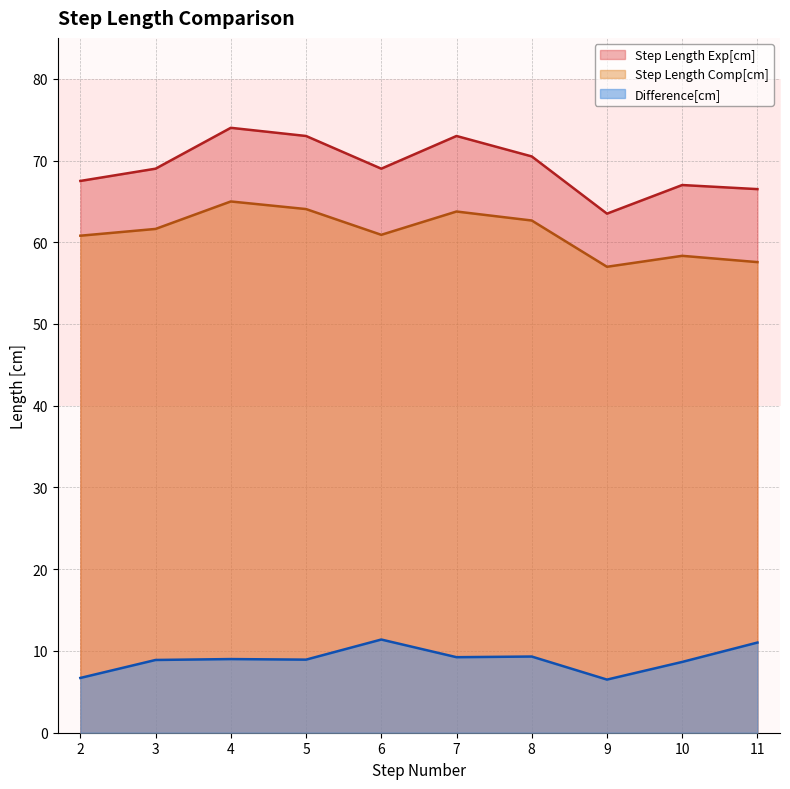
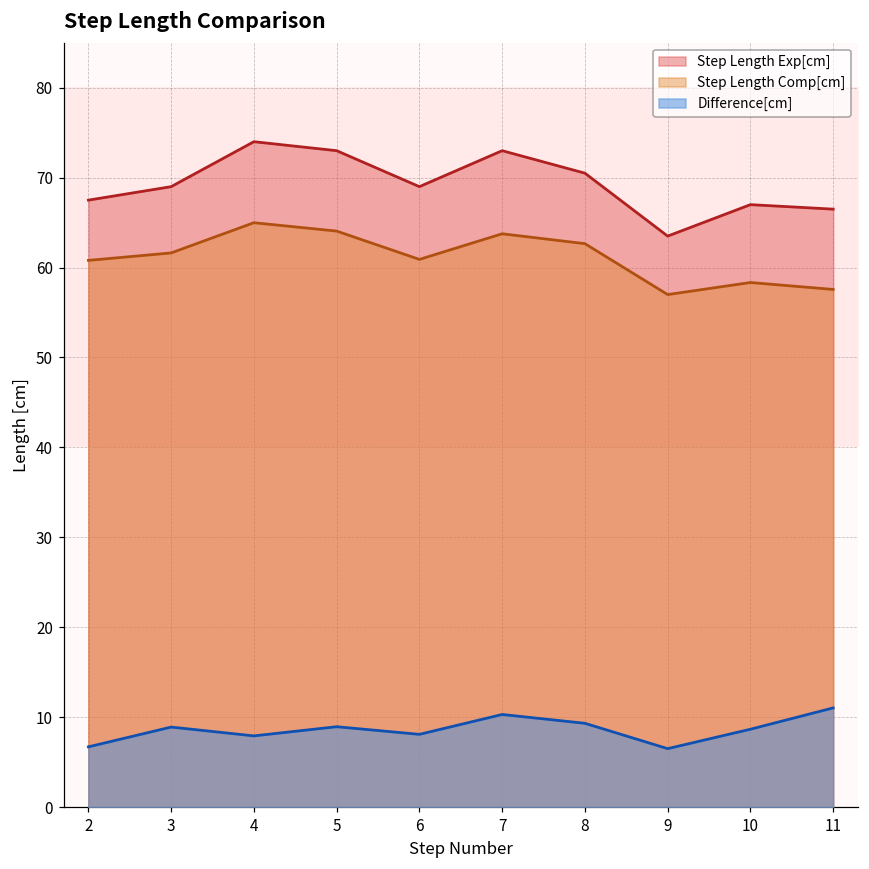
Difference[cm], 4: 9 -> 8
Difference[cm], 6: 11 -> 8
Difference[cm], 7: 9 -> 10
